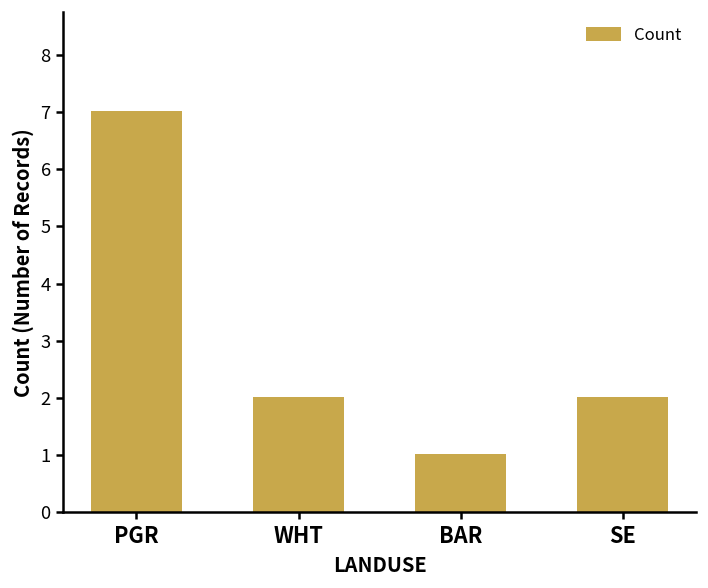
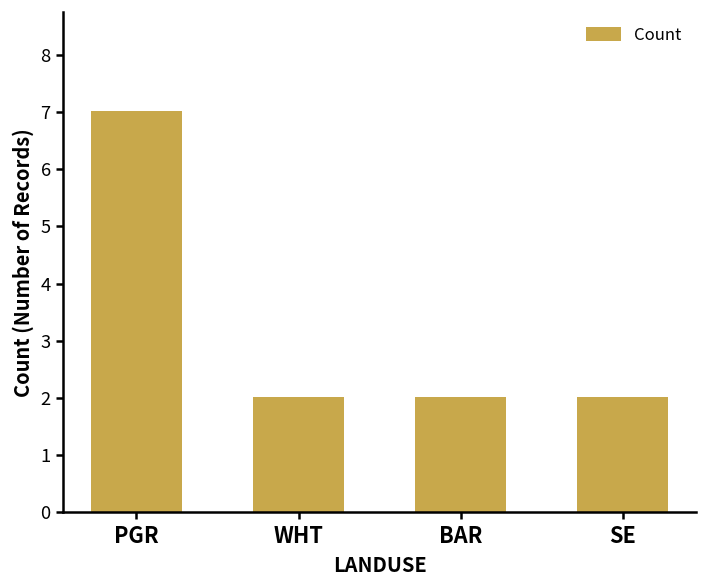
BAR: 1 -> 2
